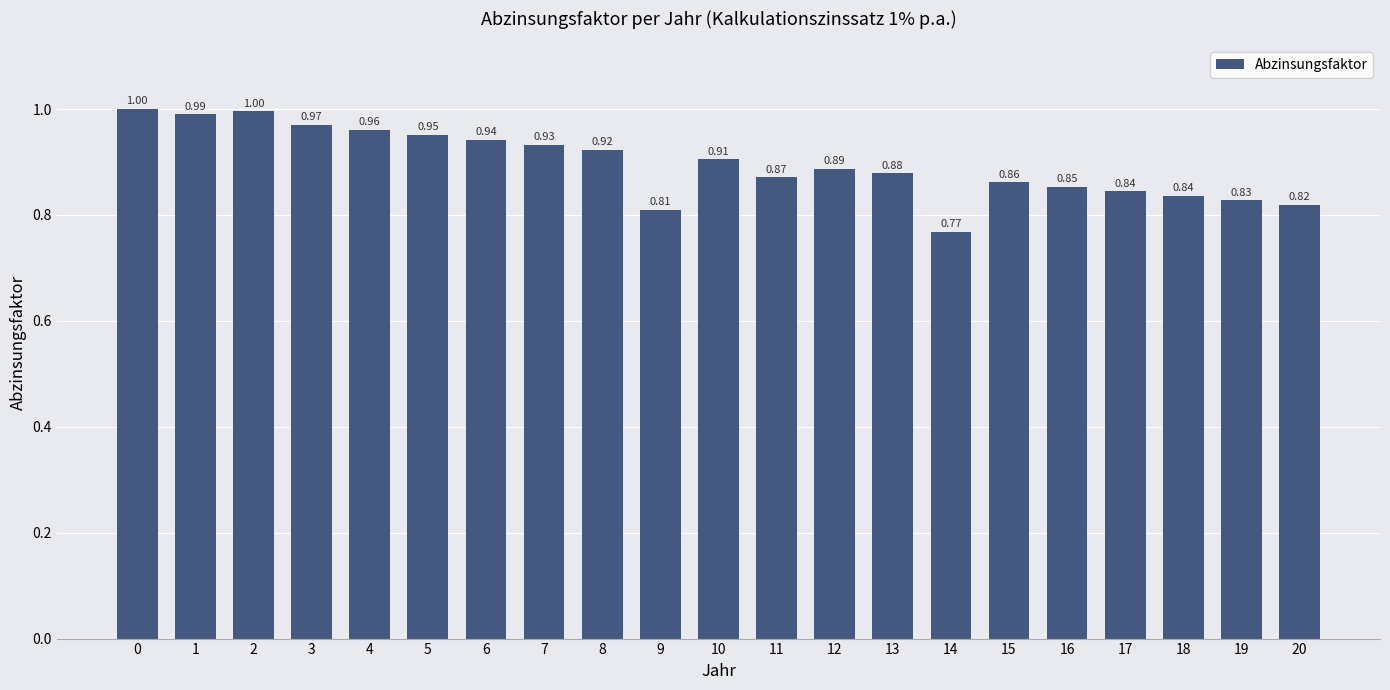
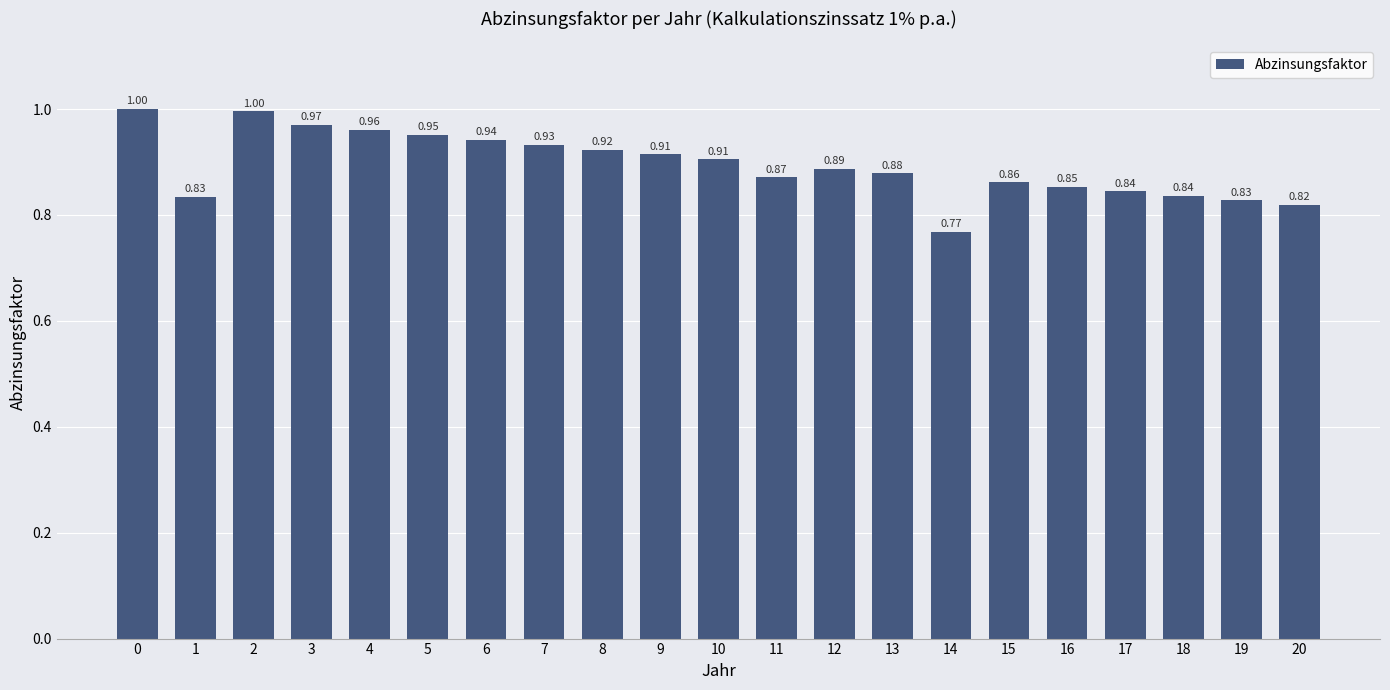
1: 0.99 -> 0.83
9: 0.81 -> 0.91
